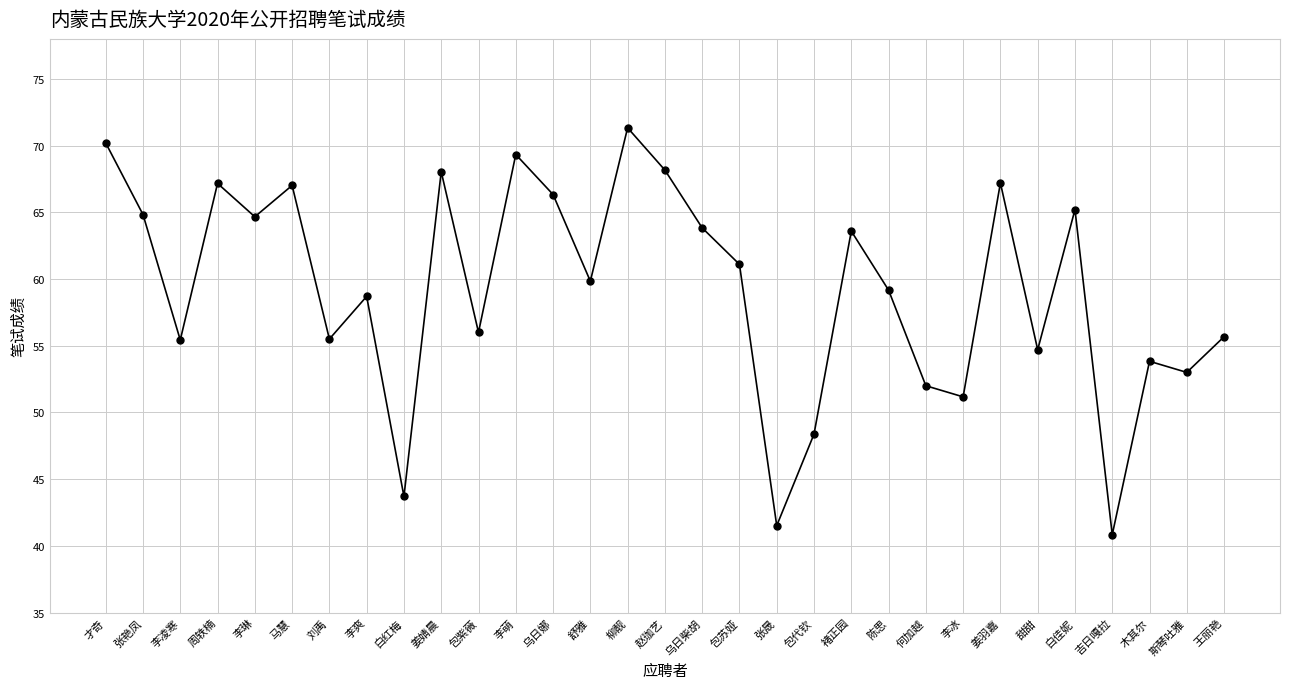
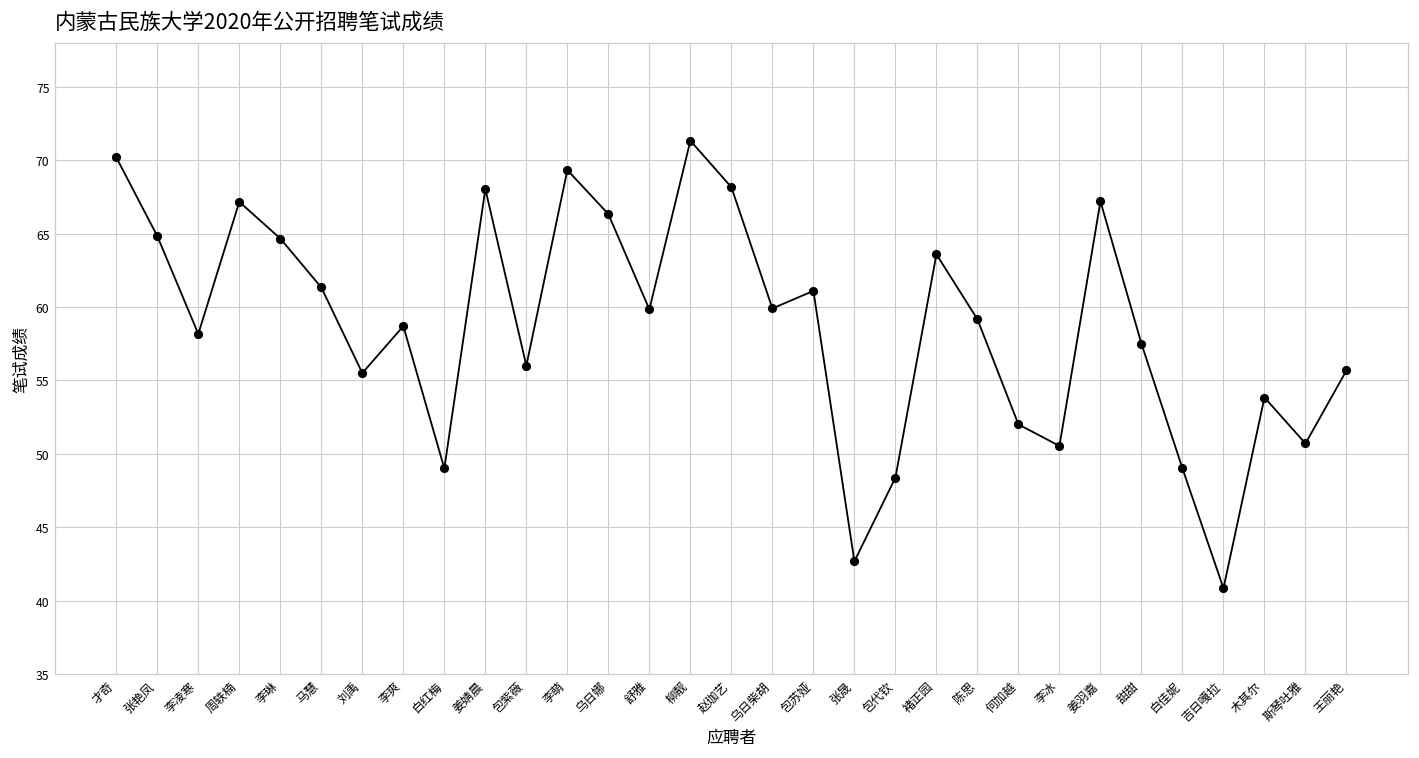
李凌寒: 55.4 -> 58.2
马慧: 67.0 -> 61.3
白红梅: 43.7 -> 49.0
乌日柴胡: 63.8 -> 59.9
张晟: 41.5 -> 42.7
李冰: 51.2 -> 50.5
甜甜: 54.7 -> 57.5
白佳妮: 65.2 -> 49.0
斯琴吐雅: 53.0 -> 50.7
